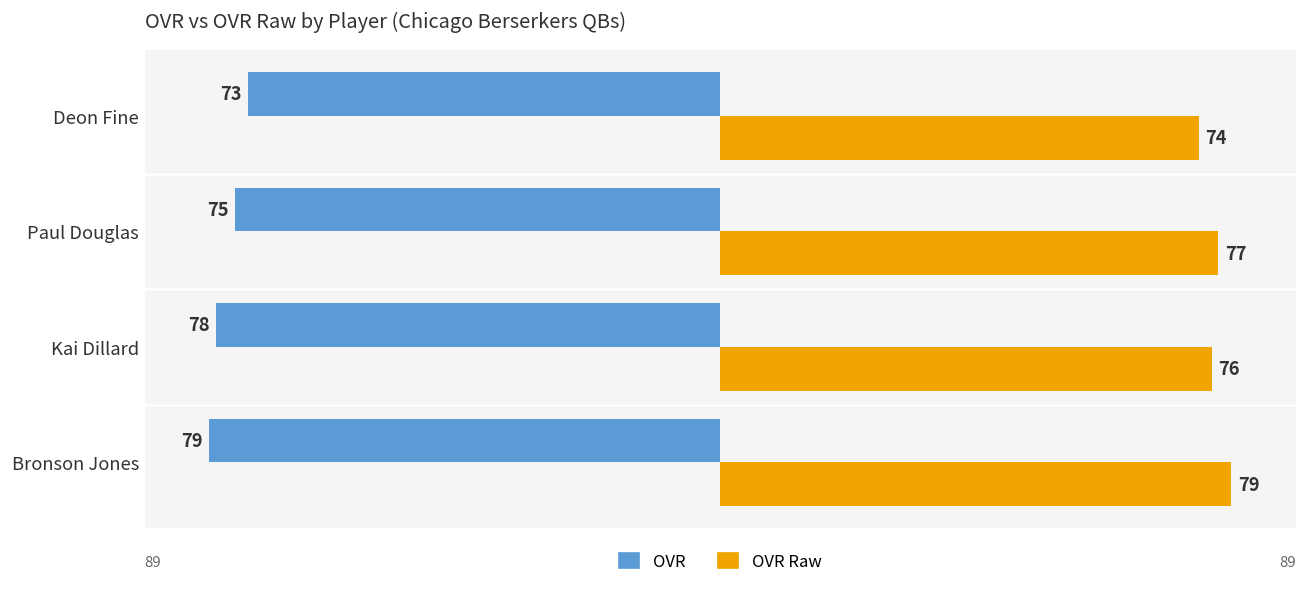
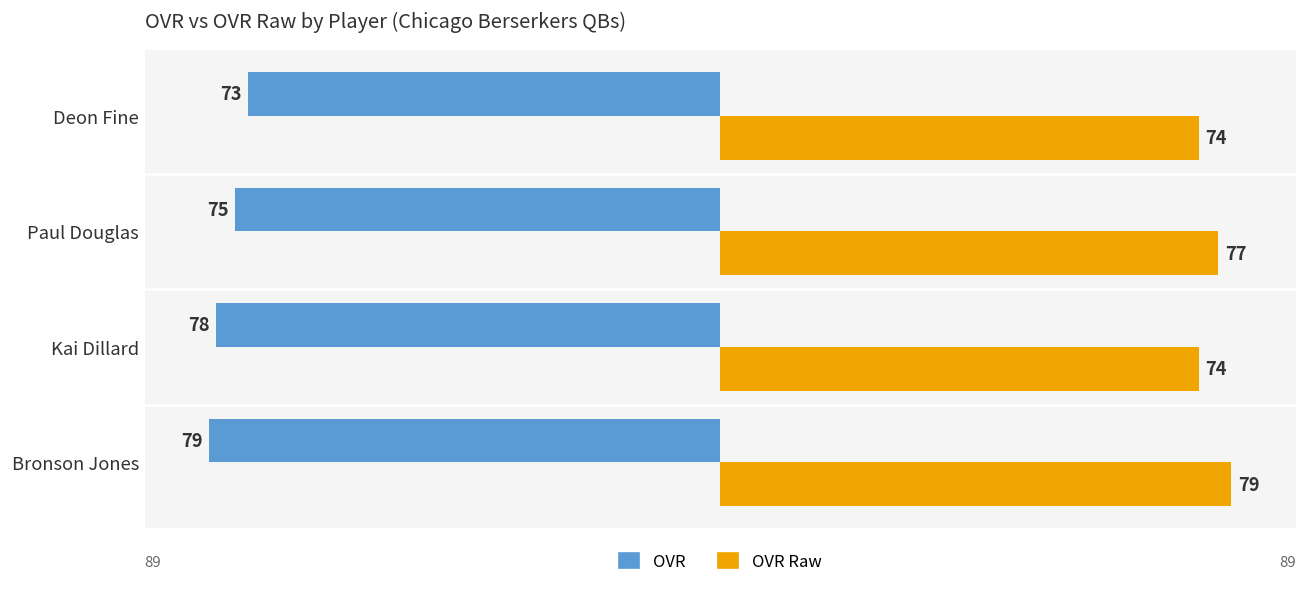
OVR Raw, Kai Dillard: 76 -> 74
